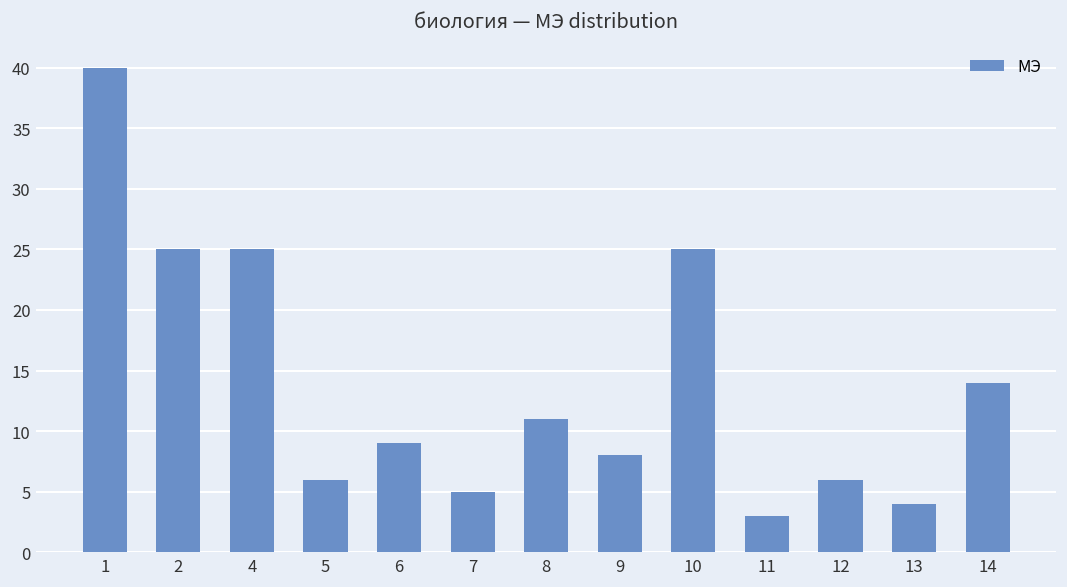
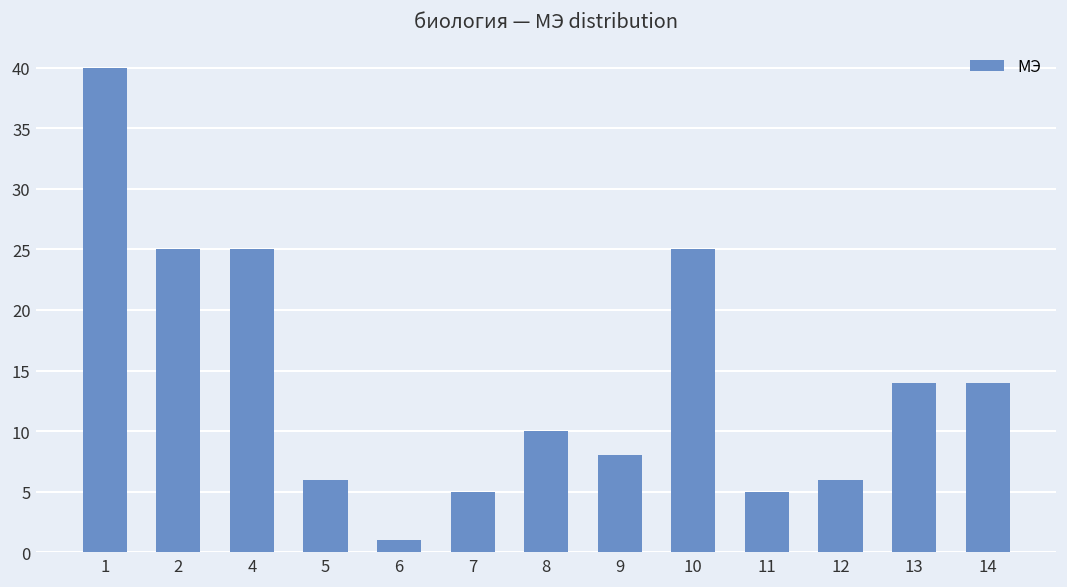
6: 9 -> 1
8: 11 -> 10
11: 3 -> 5
13: 4 -> 14
